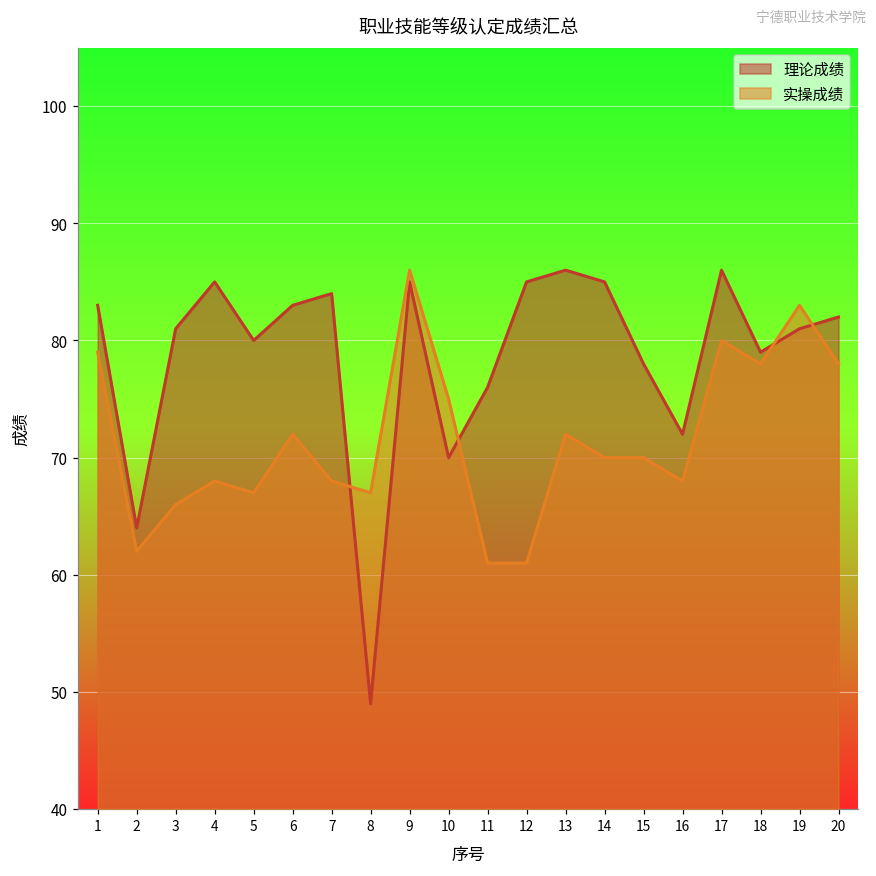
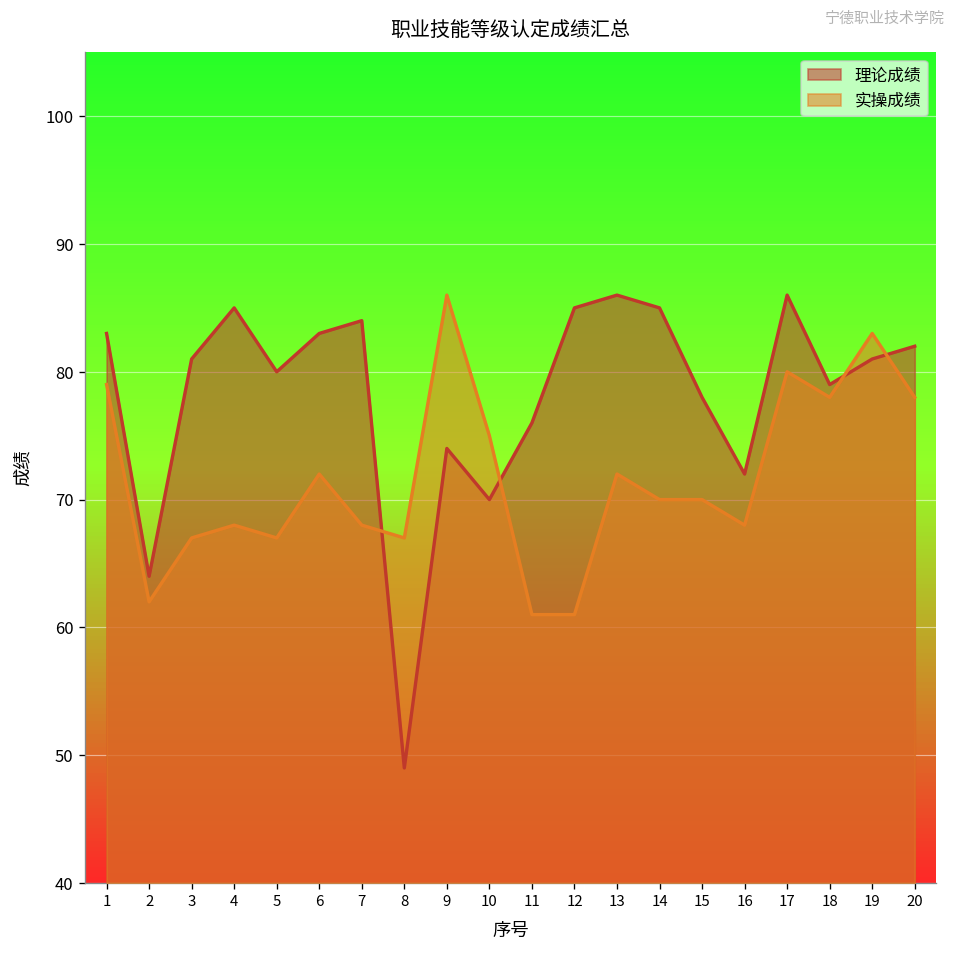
实操成绩, 3: 66 -> 67
理论成绩, 9: 85 -> 74
